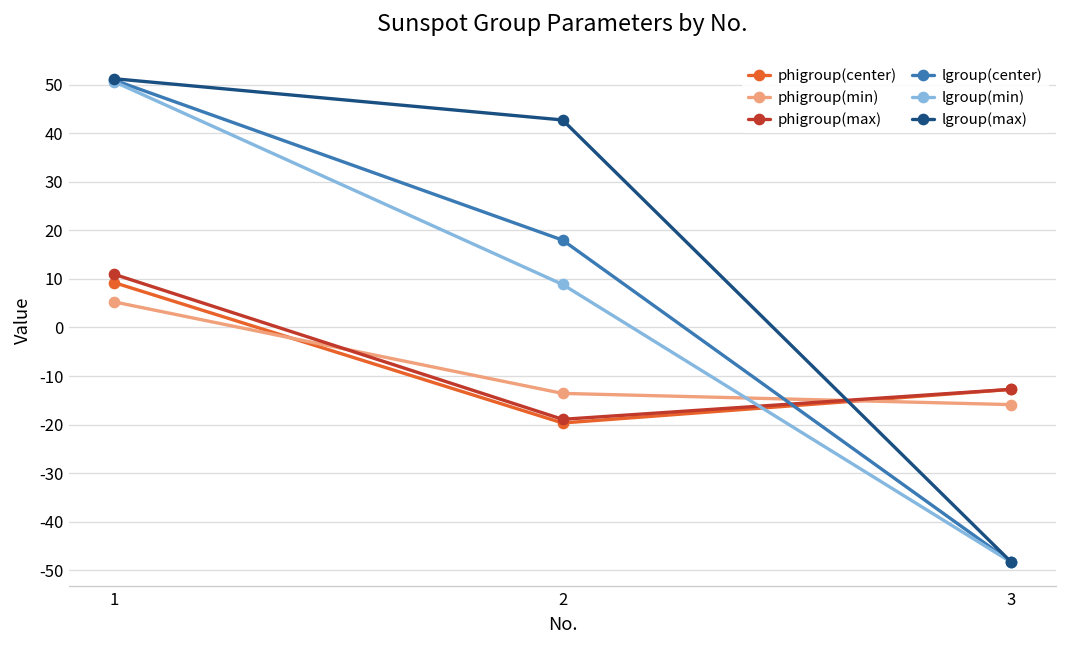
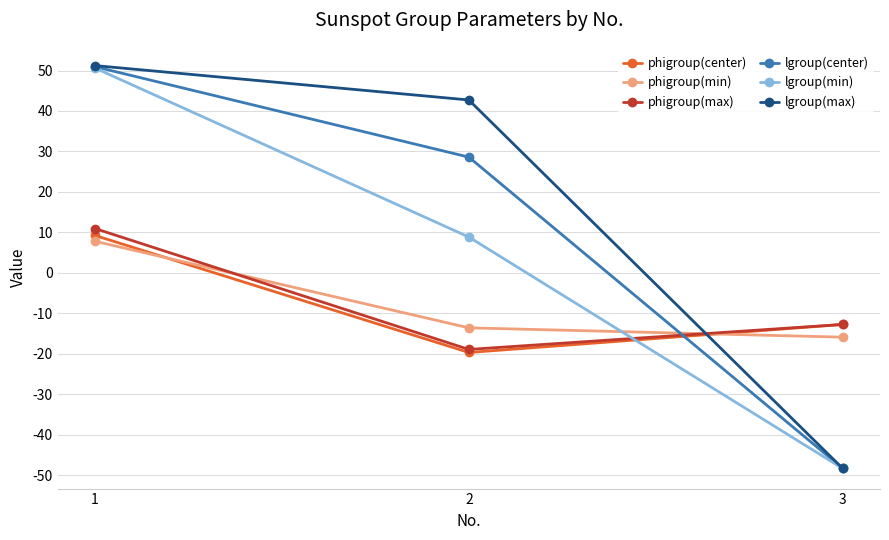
phigroup(min), 1: 5 -> 8
lgroup(center), 2: 18 -> 29
